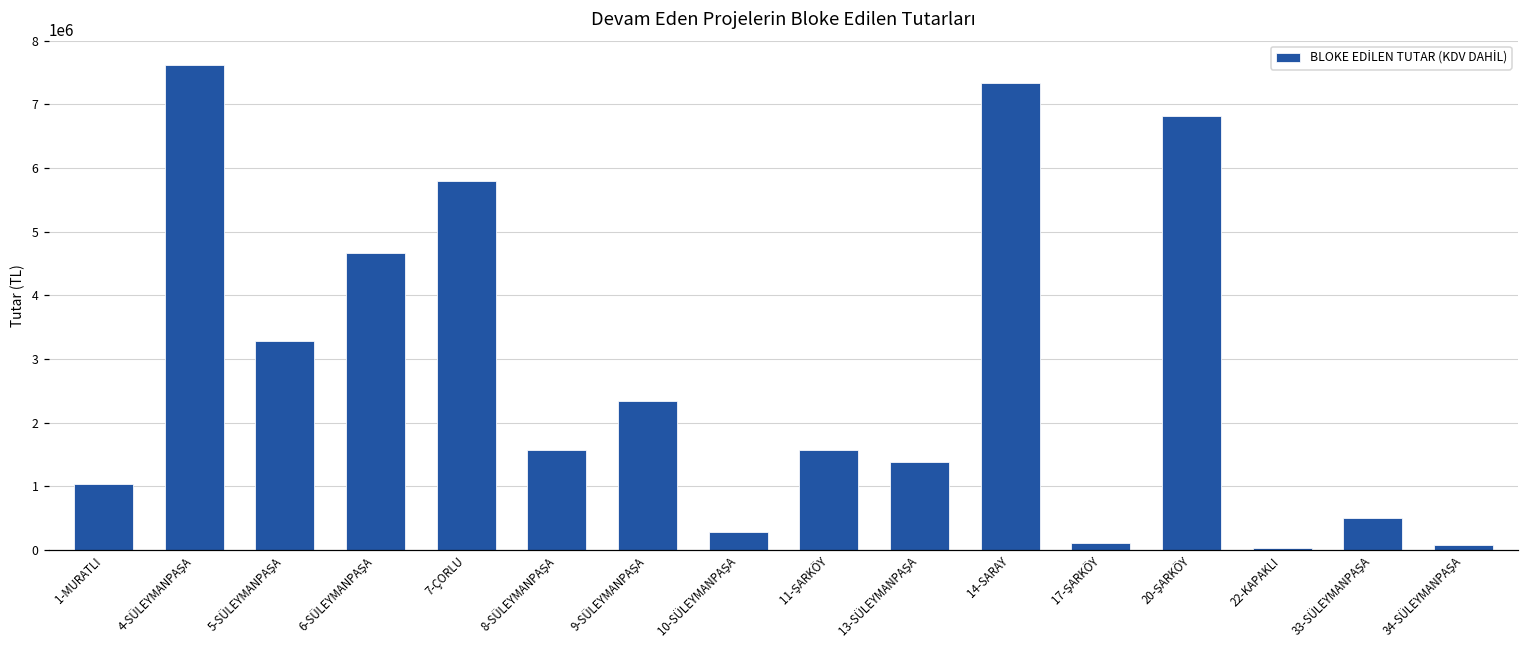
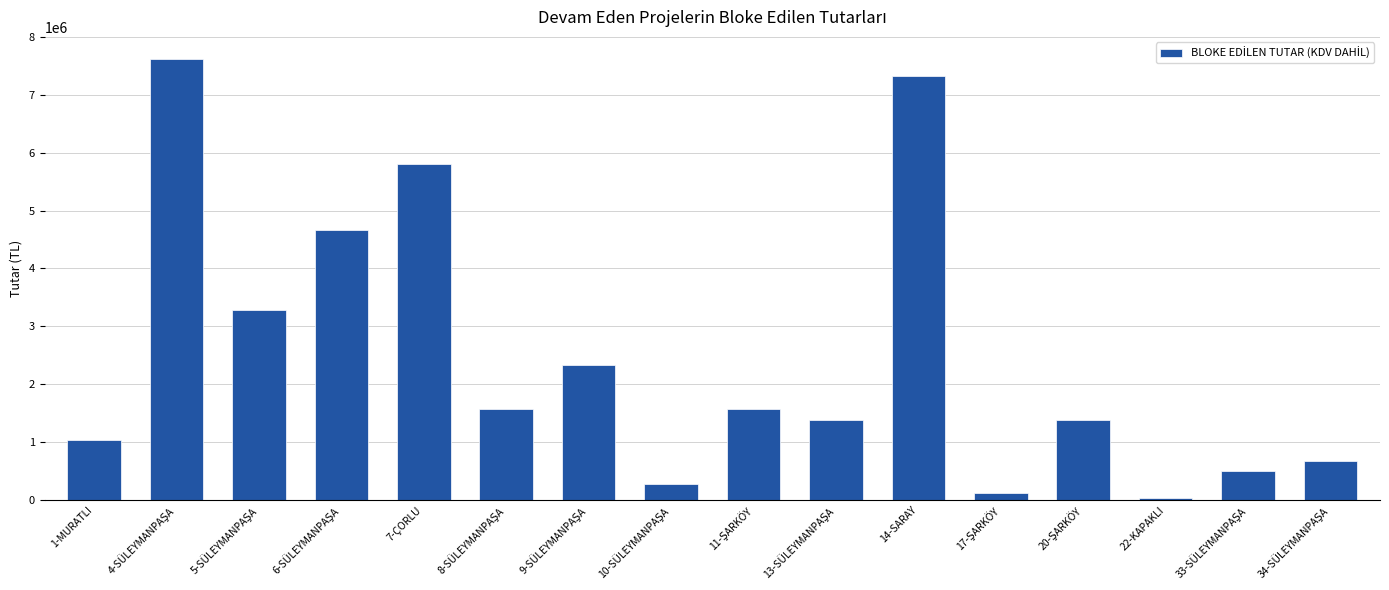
20-ŞARKÖY: 6800000 -> 1400000
34-SÜLEYMANPAŞA: 100000 -> 700000
